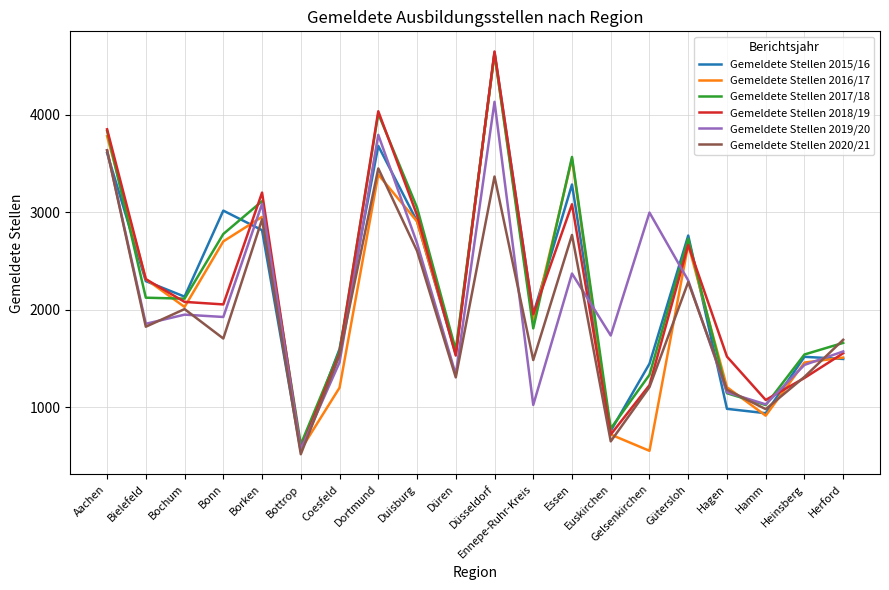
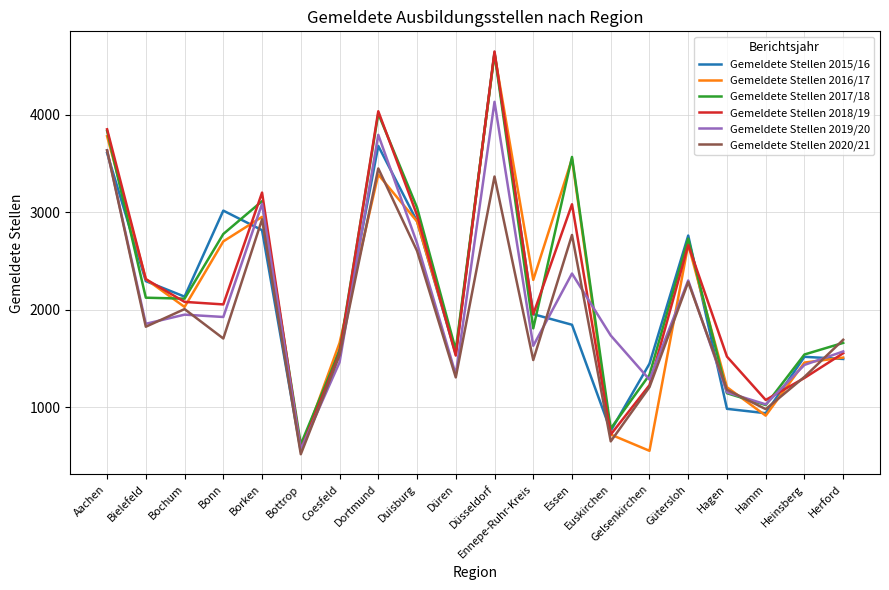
Gemeldete Stellen 2016/17, Coesfeld: 1200 -> 1700
Gemeldete Stellen 2016/17, Ennepe-Ruhr-Kreis: 1900 -> 2300
Gemeldete Stellen 2019/20, Ennepe-Ruhr-Kreis: 1000 -> 1600
Gemeldete Stellen 2015/16, Essen: 3300 -> 1800
Gemeldete Stellen 2019/20, Gelsenkirchen: 3000 -> 1300
